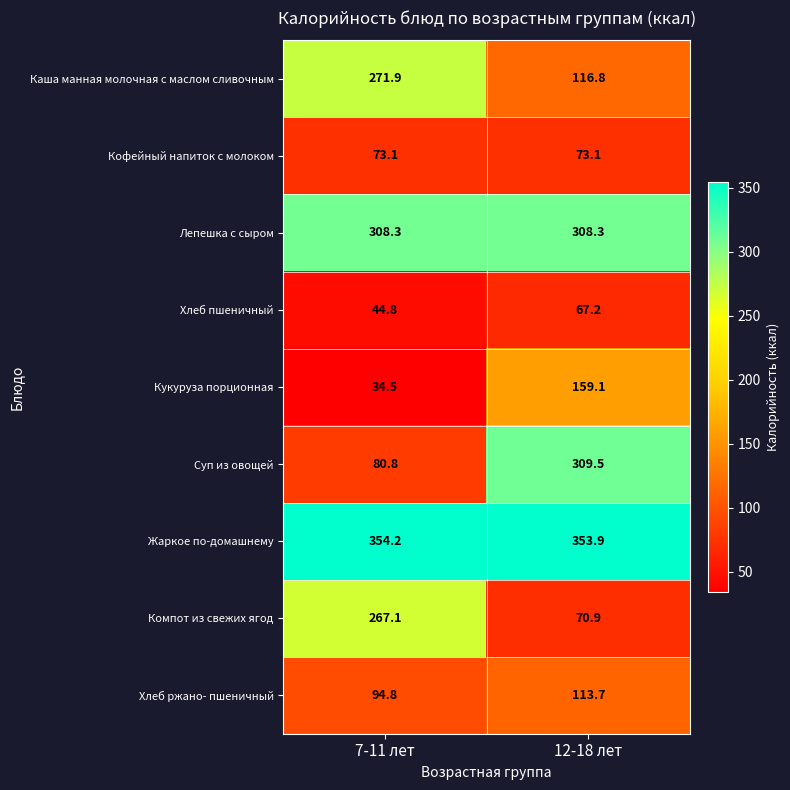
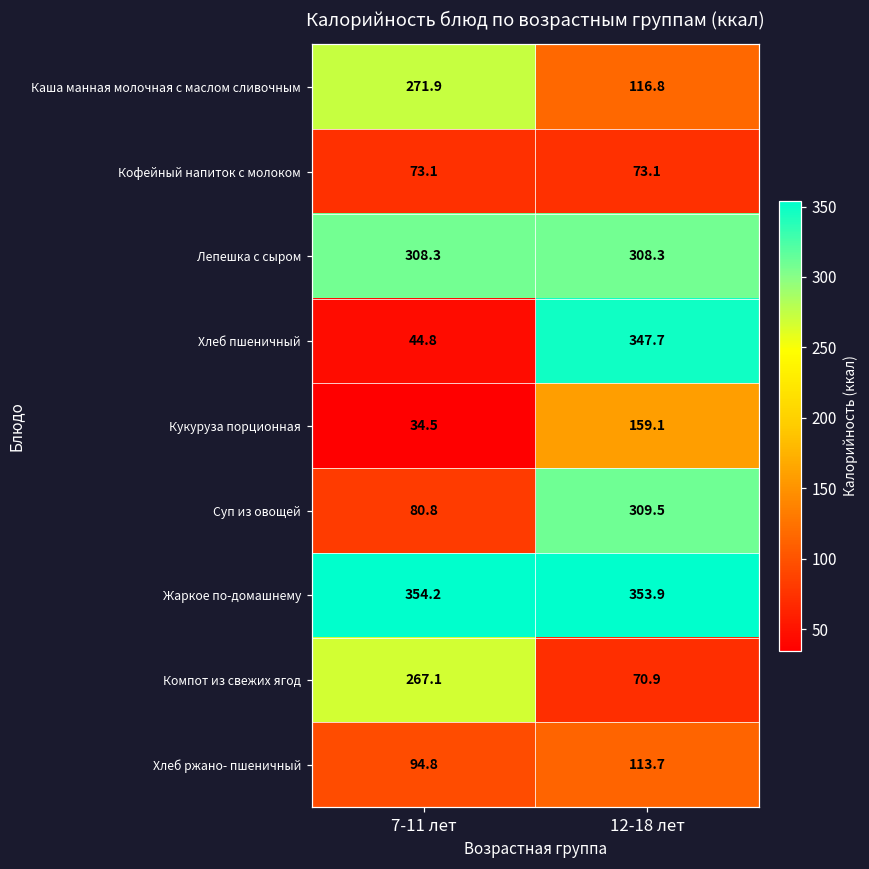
Хлеб пшеничный, 12-18 лет: 67.2 -> 347.7
